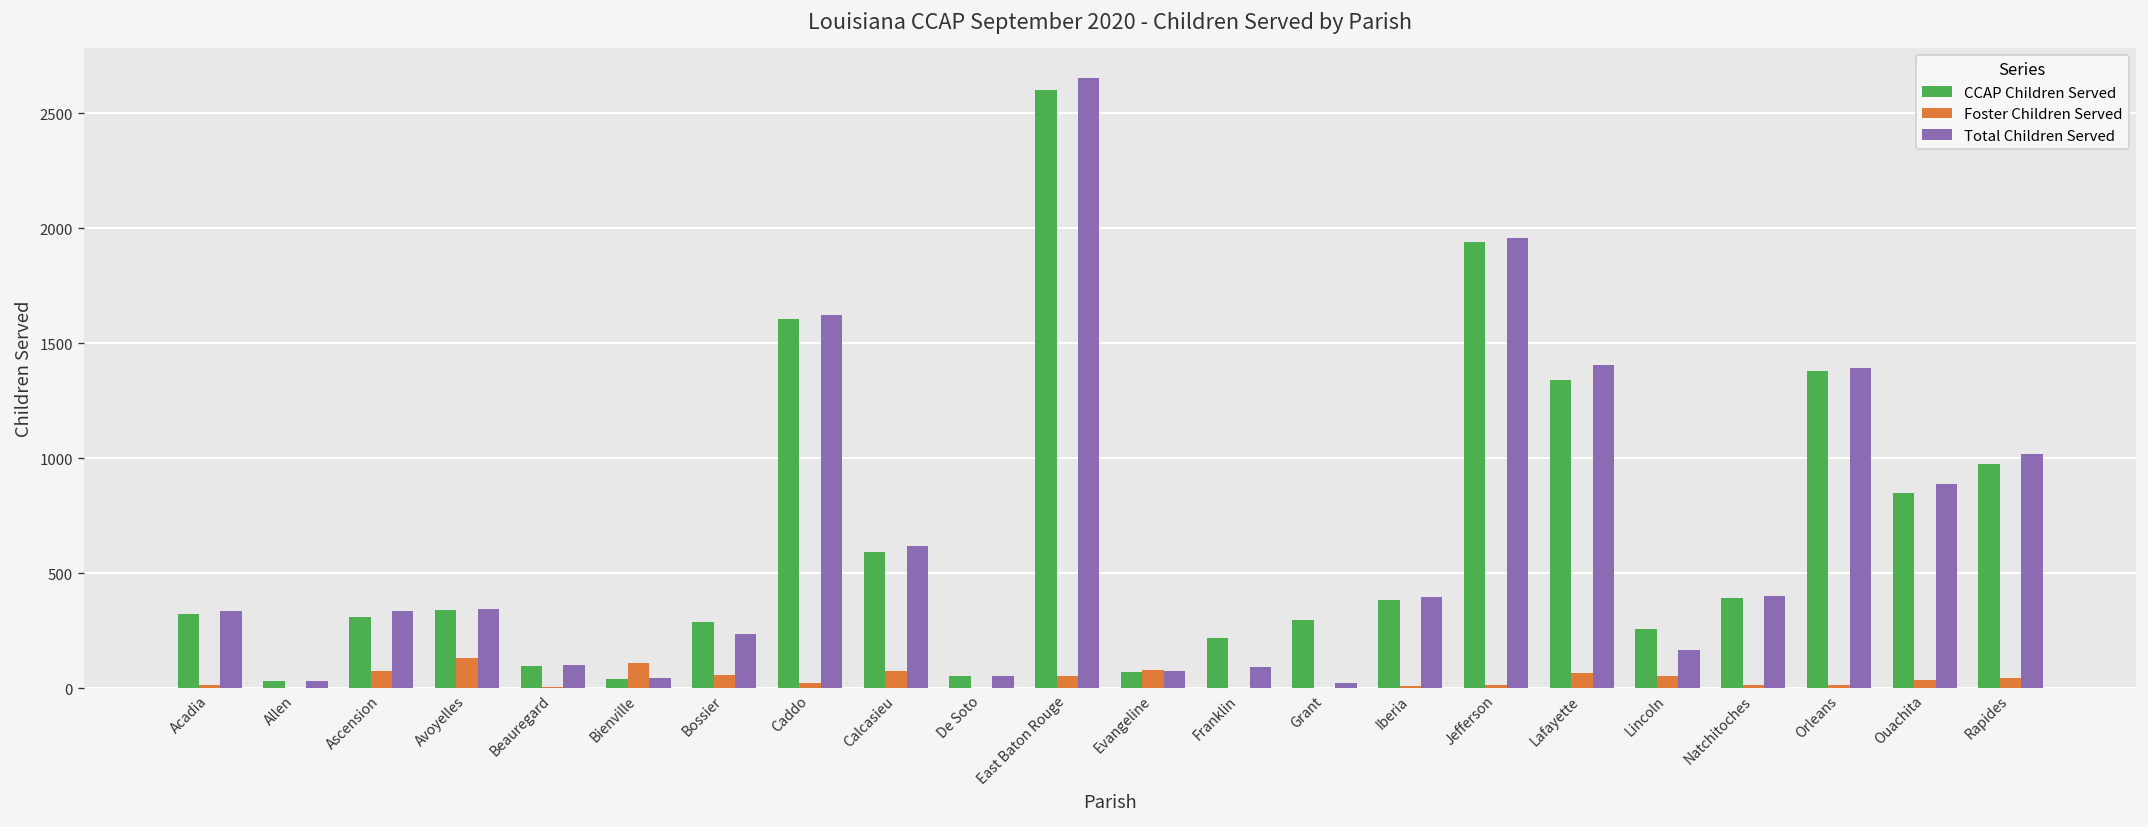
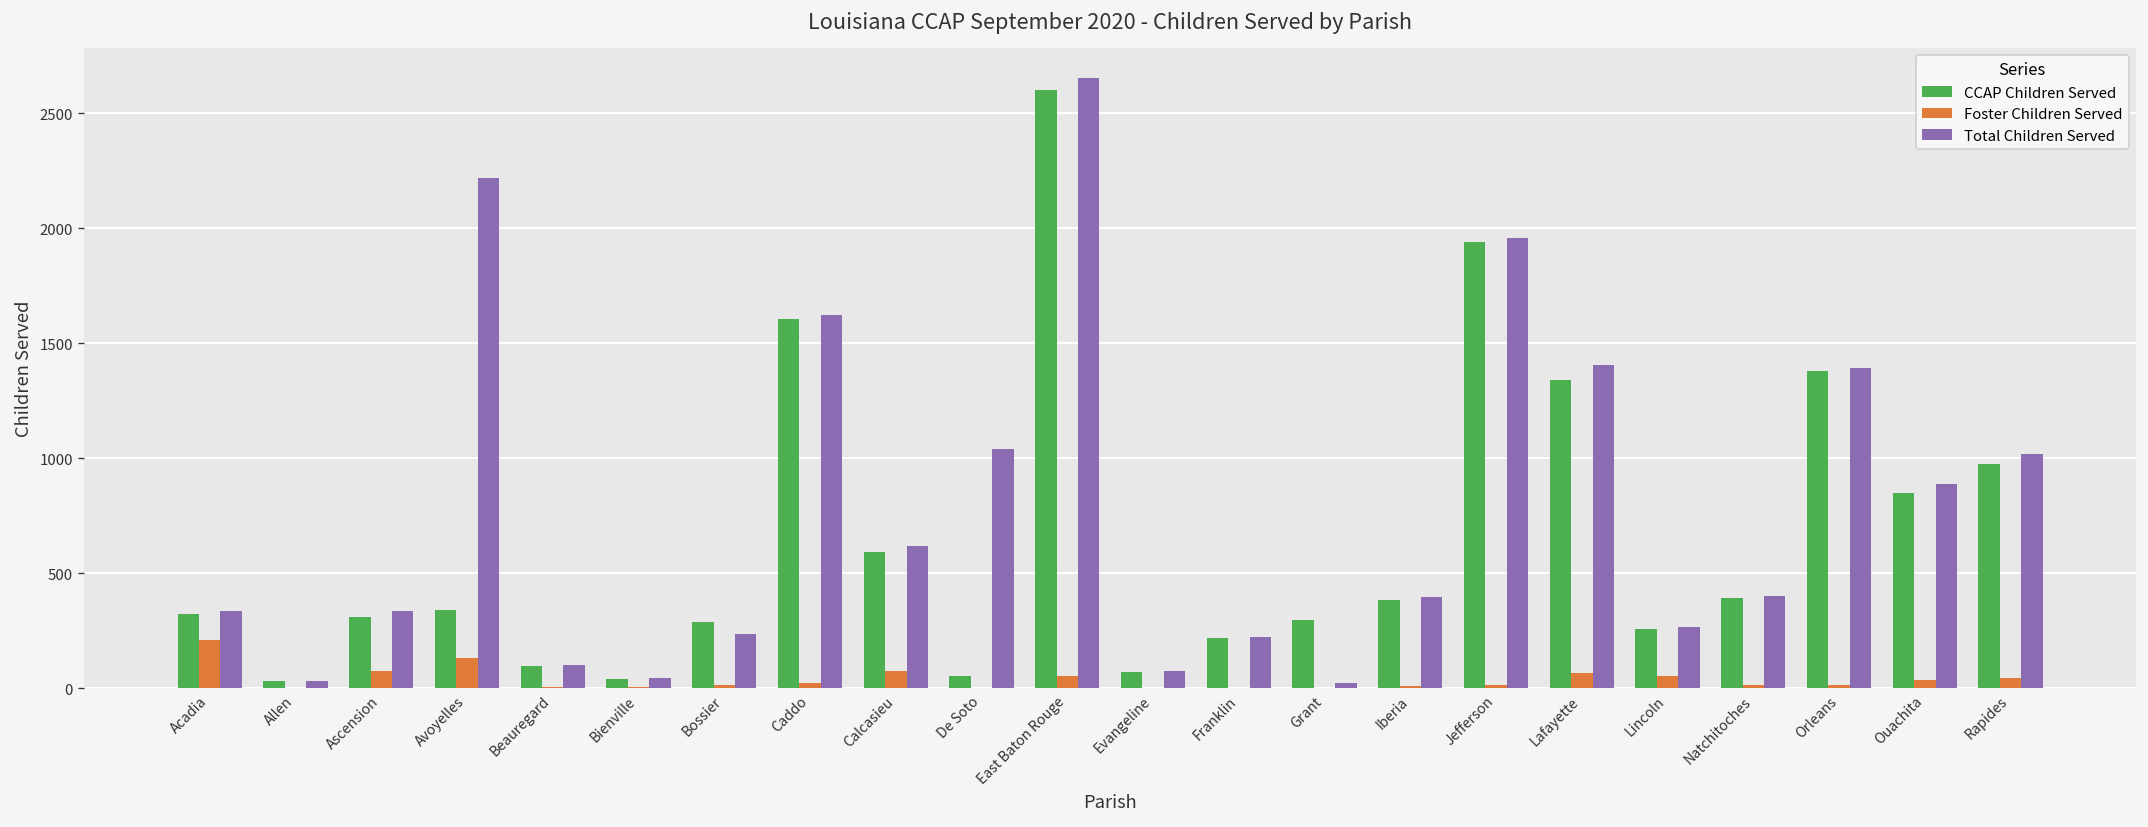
Foster Children Served, Acadia: 10 -> 210
Total Children Served, Avoyelles: 340 -> 2220
Foster Children Served, Bienville: 110 -> 0
Foster Children Served, Bossier: 60 -> 20
Total Children Served, De Soto: 50 -> 1040
Foster Children Served, Evangeline: 80 -> 0
Total Children Served, Franklin: 90 -> 220
Total Children Served, Lincoln: 160 -> 270
